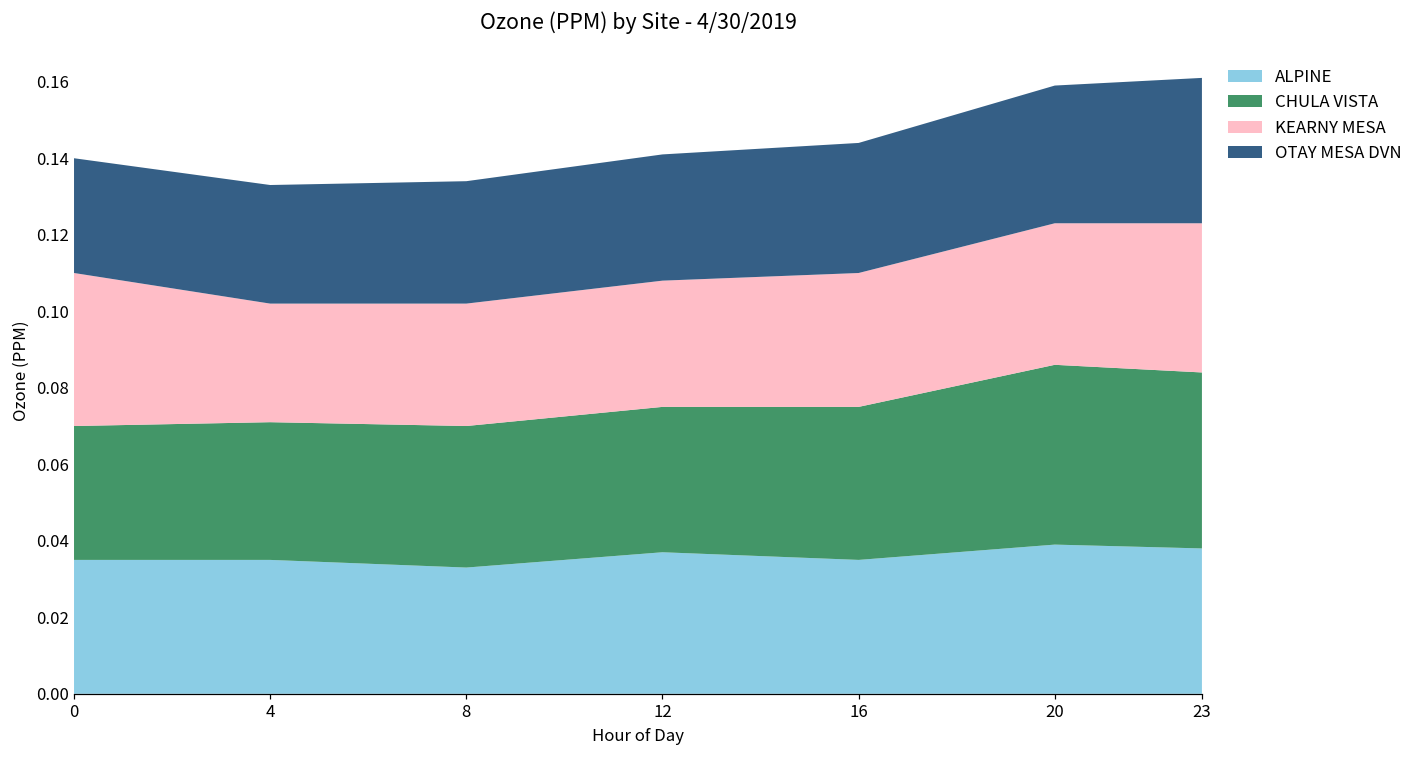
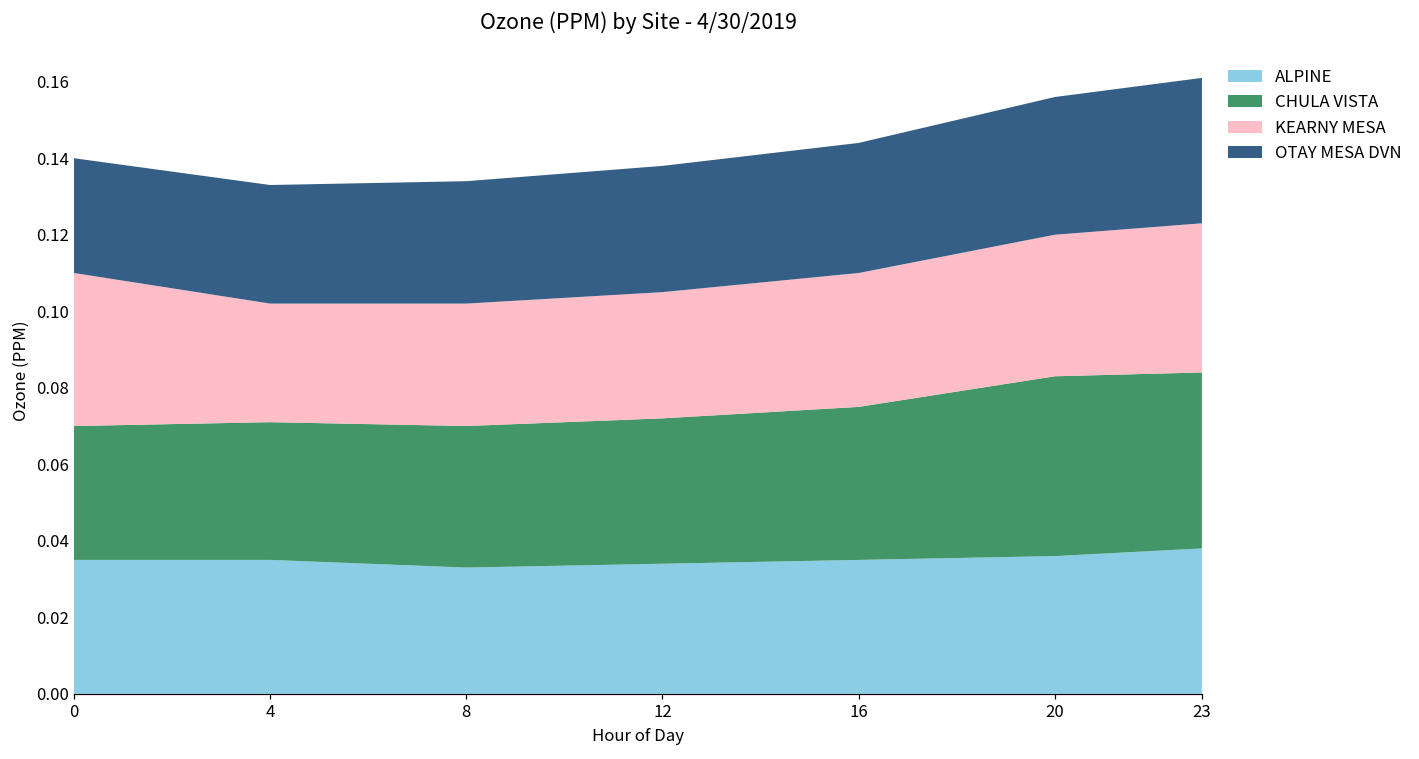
ALPINE, 12: 0.037 -> 0.034
ALPINE, 20: 0.039 -> 0.036
